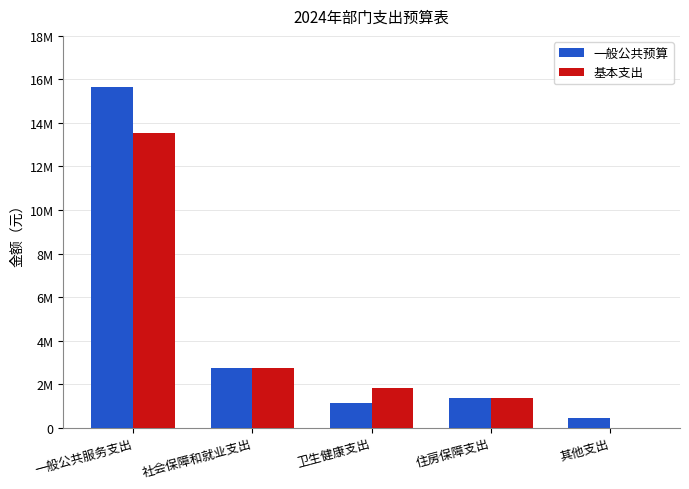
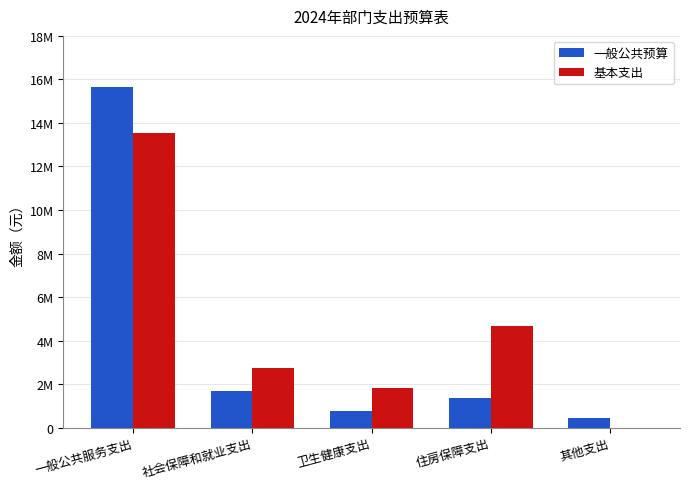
一般公共预算, 社会保障和就业支出: 2700000 -> 1700000
一般公共预算, 卫生健康支出: 1100000 -> 800000
基本支出, 住房保障支出: 1300000 -> 4700000
